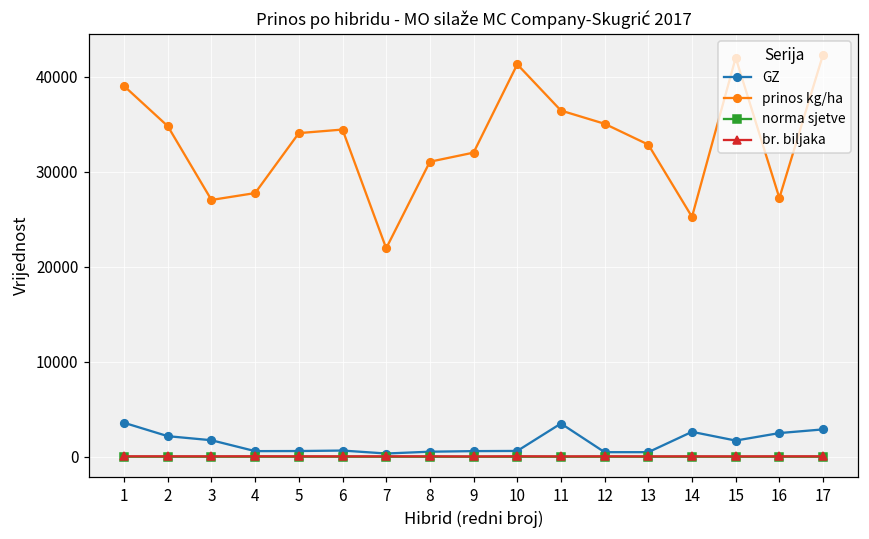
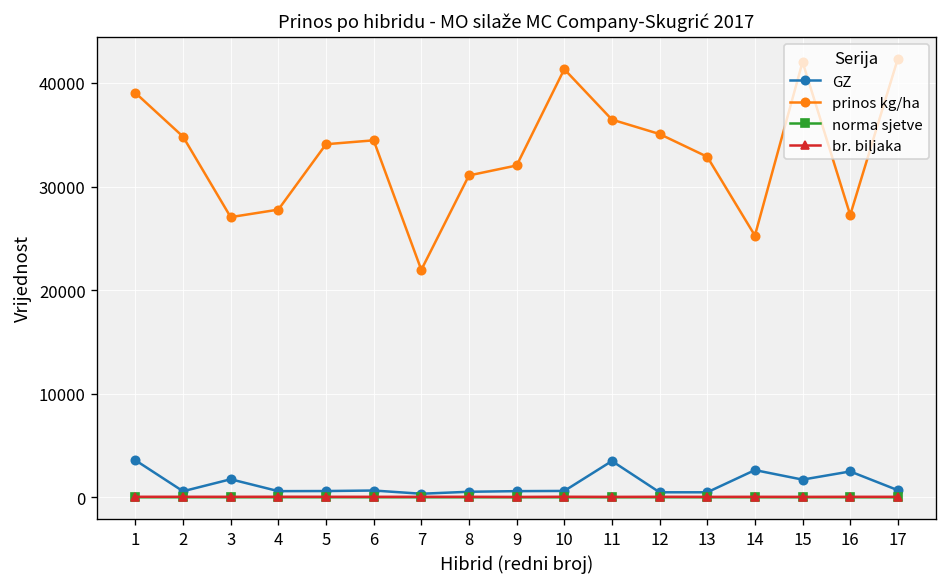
GZ, 2: 2000 -> 1000
GZ, 17: 3000 -> 1000
